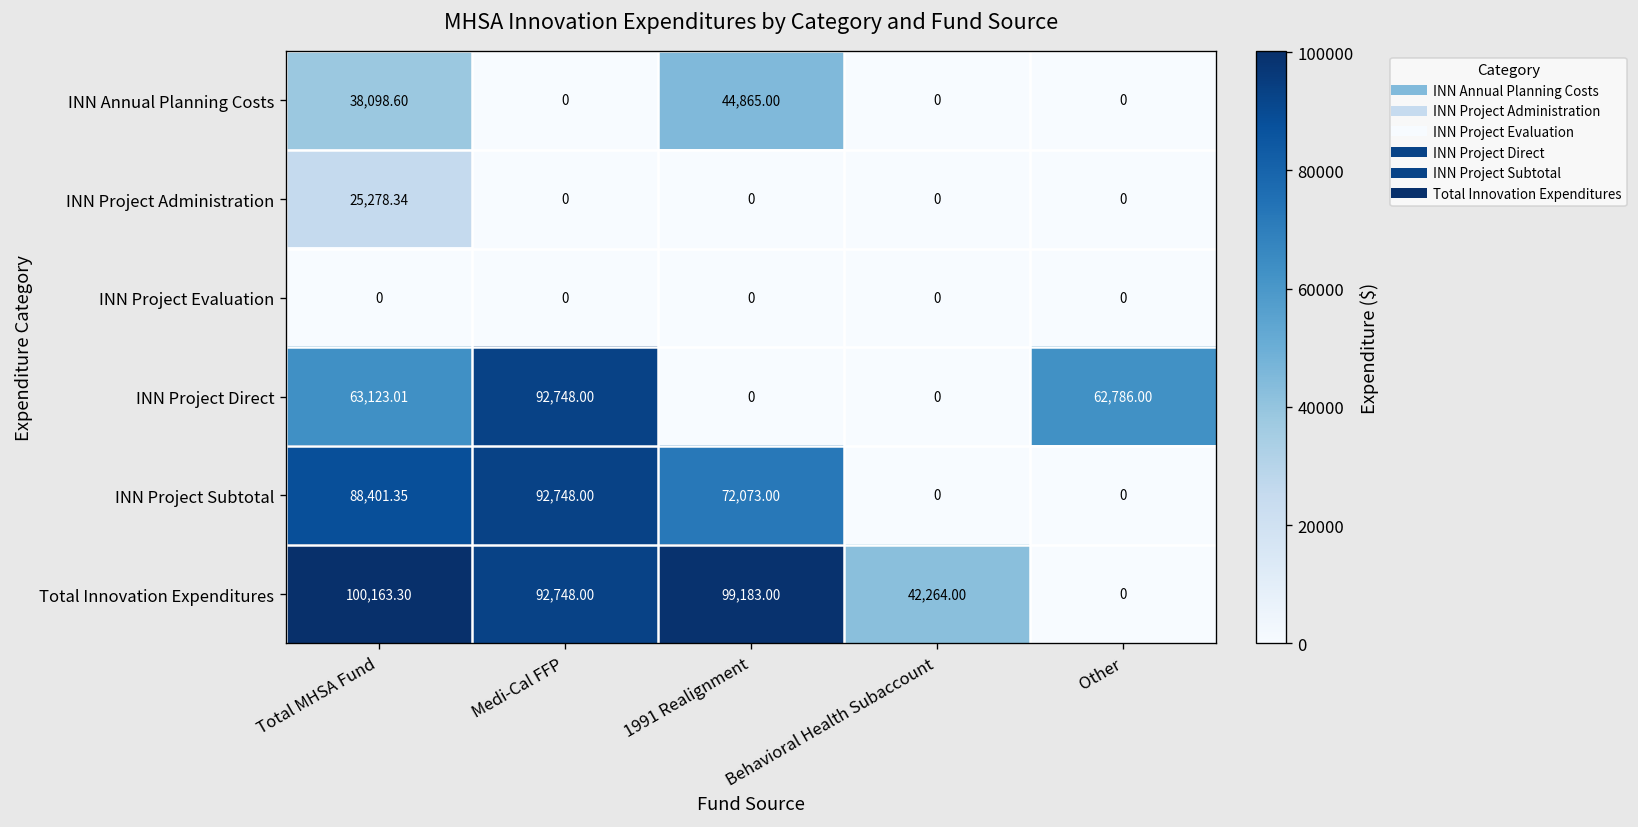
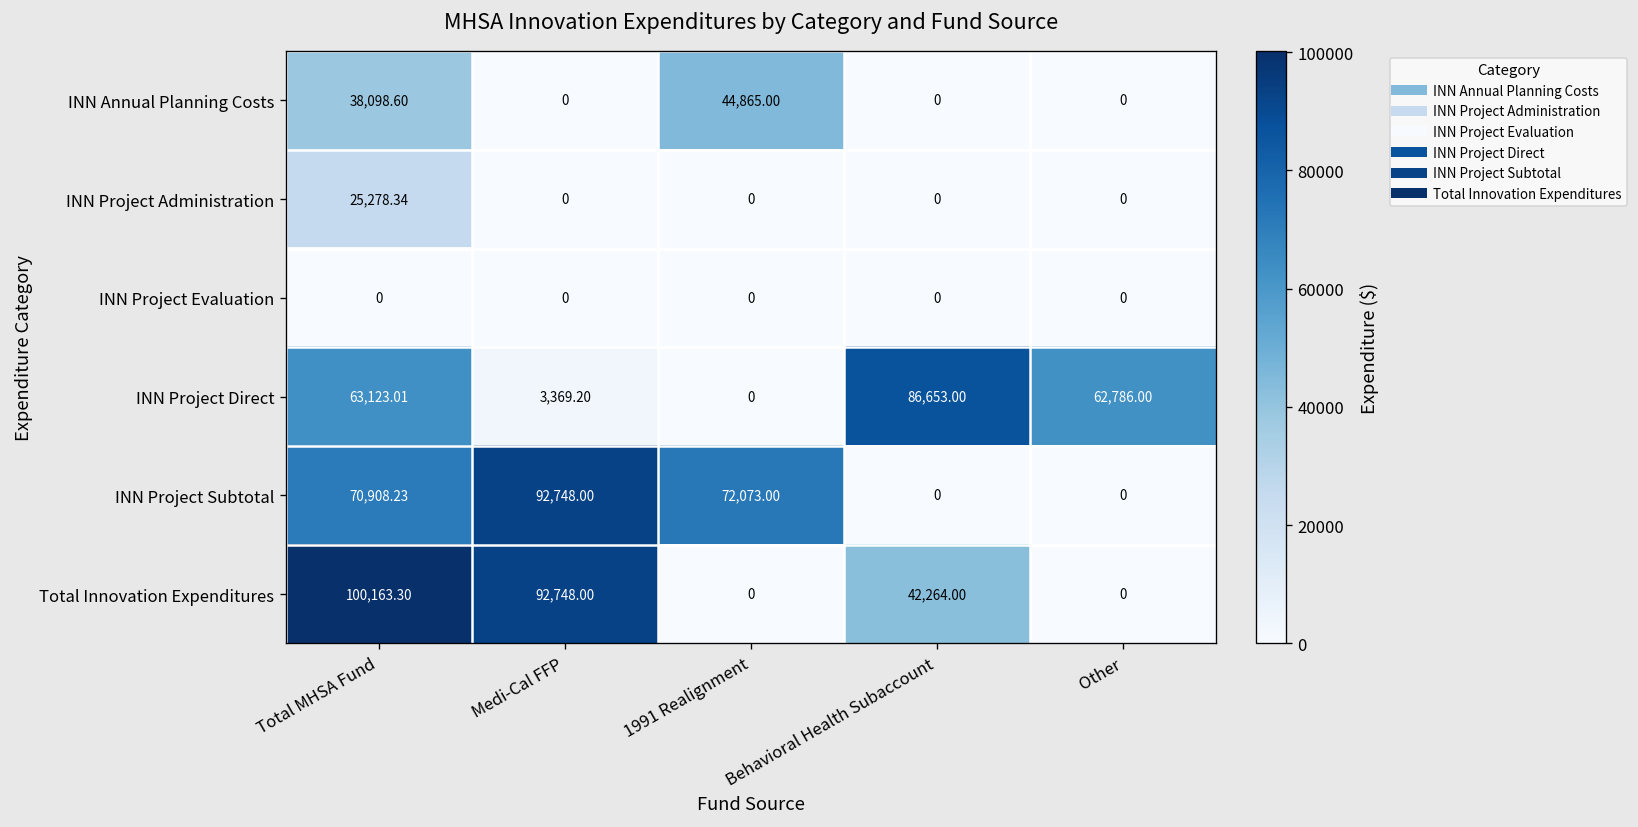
INN Project Direct, Medi-Cal FFP: 92,748.00 -> 3,369.20
INN Project Direct, Behavioral Health Subaccount: 0 -> 86,653.00
INN Project Subtotal, Total MHSA Fund: 88,401.35 -> 70,908.23
Total Innovation Expenditures, 1991 Realignment: 99,183.00 -> 0
